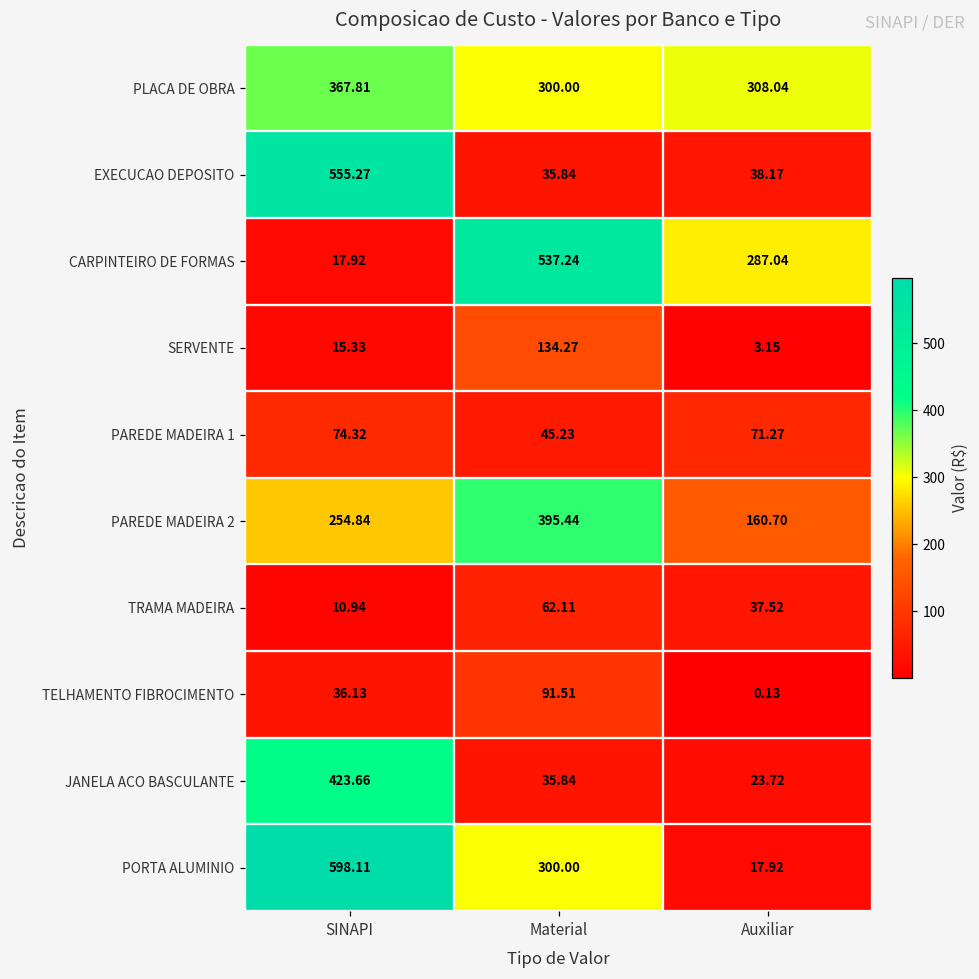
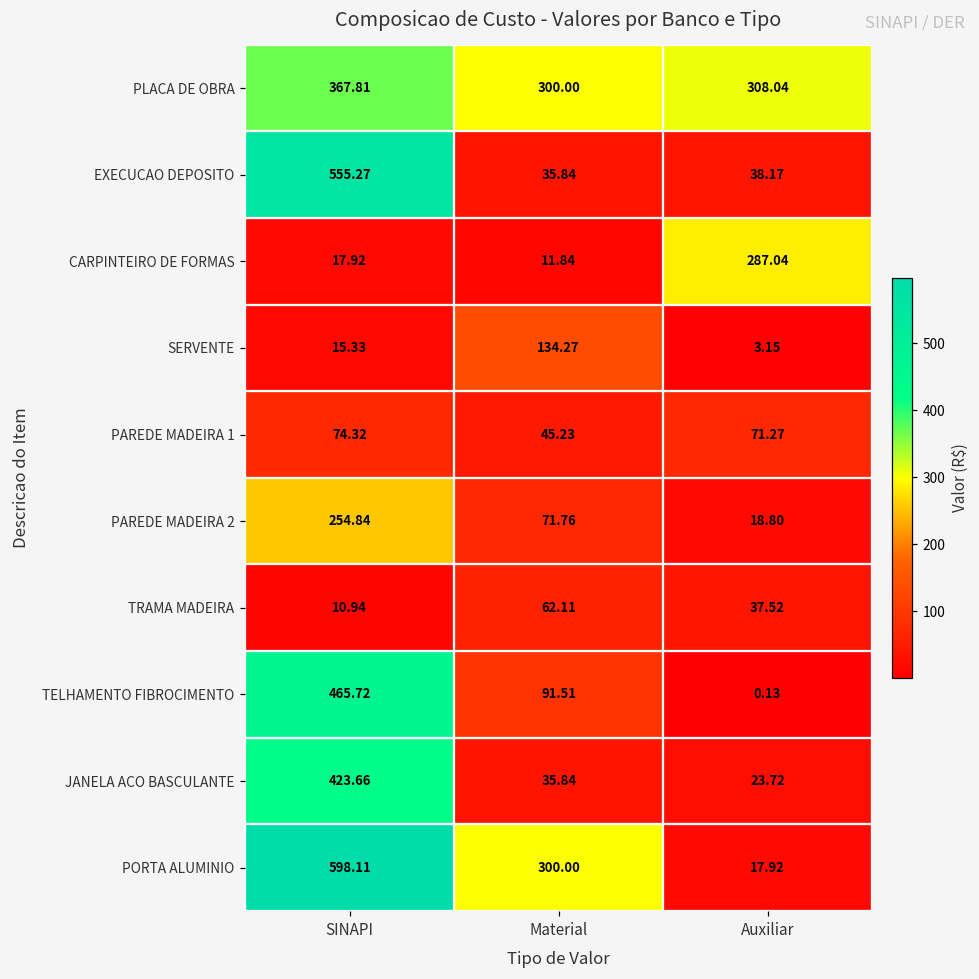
CARPINTEIRO DE FORMAS, Material: 537.24 -> 11.84
PAREDE MADEIRA 2, Material: 395.44 -> 71.76
PAREDE MADEIRA 2, Auxiliar: 160.70 -> 18.80
TELHAMENTO FIBROCIMENTO, SINAPI: 36.13 -> 465.72
